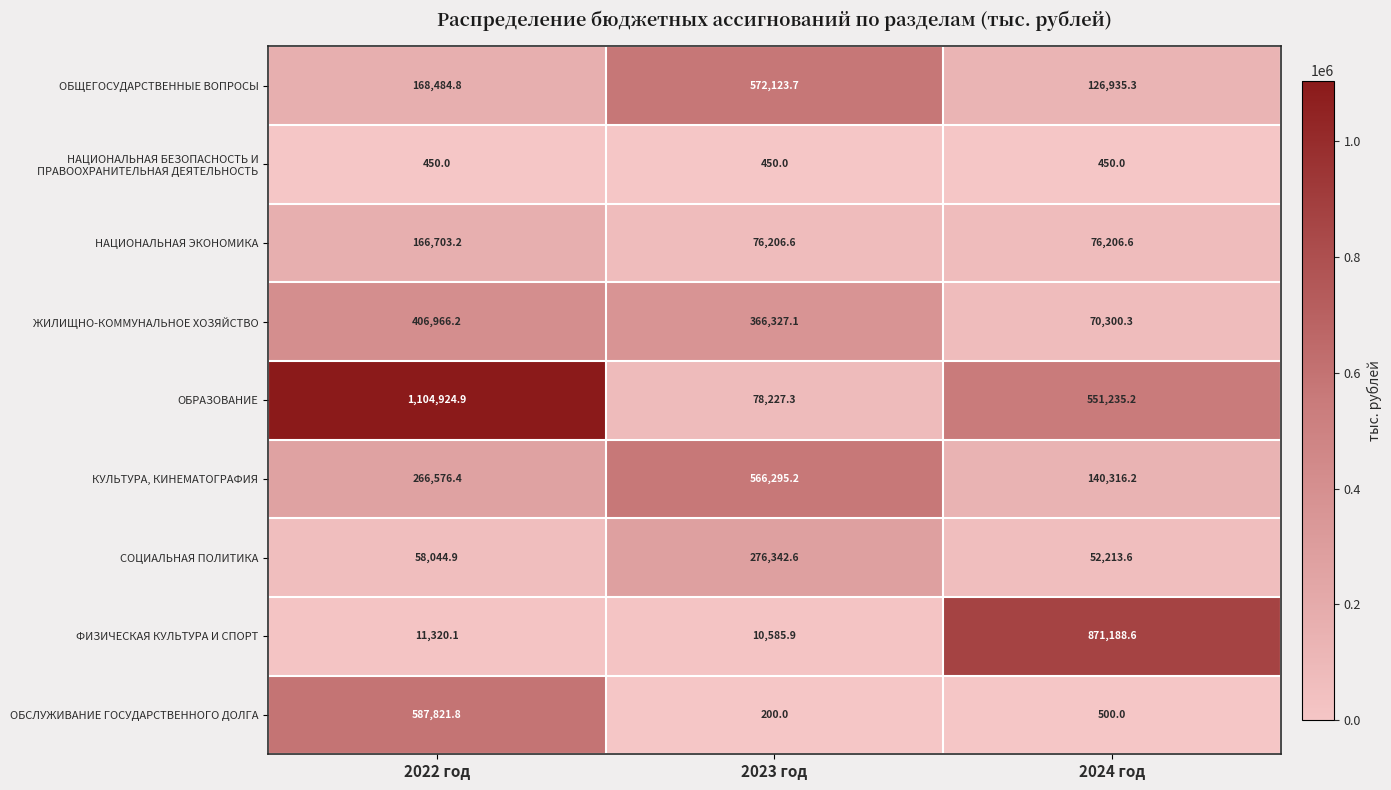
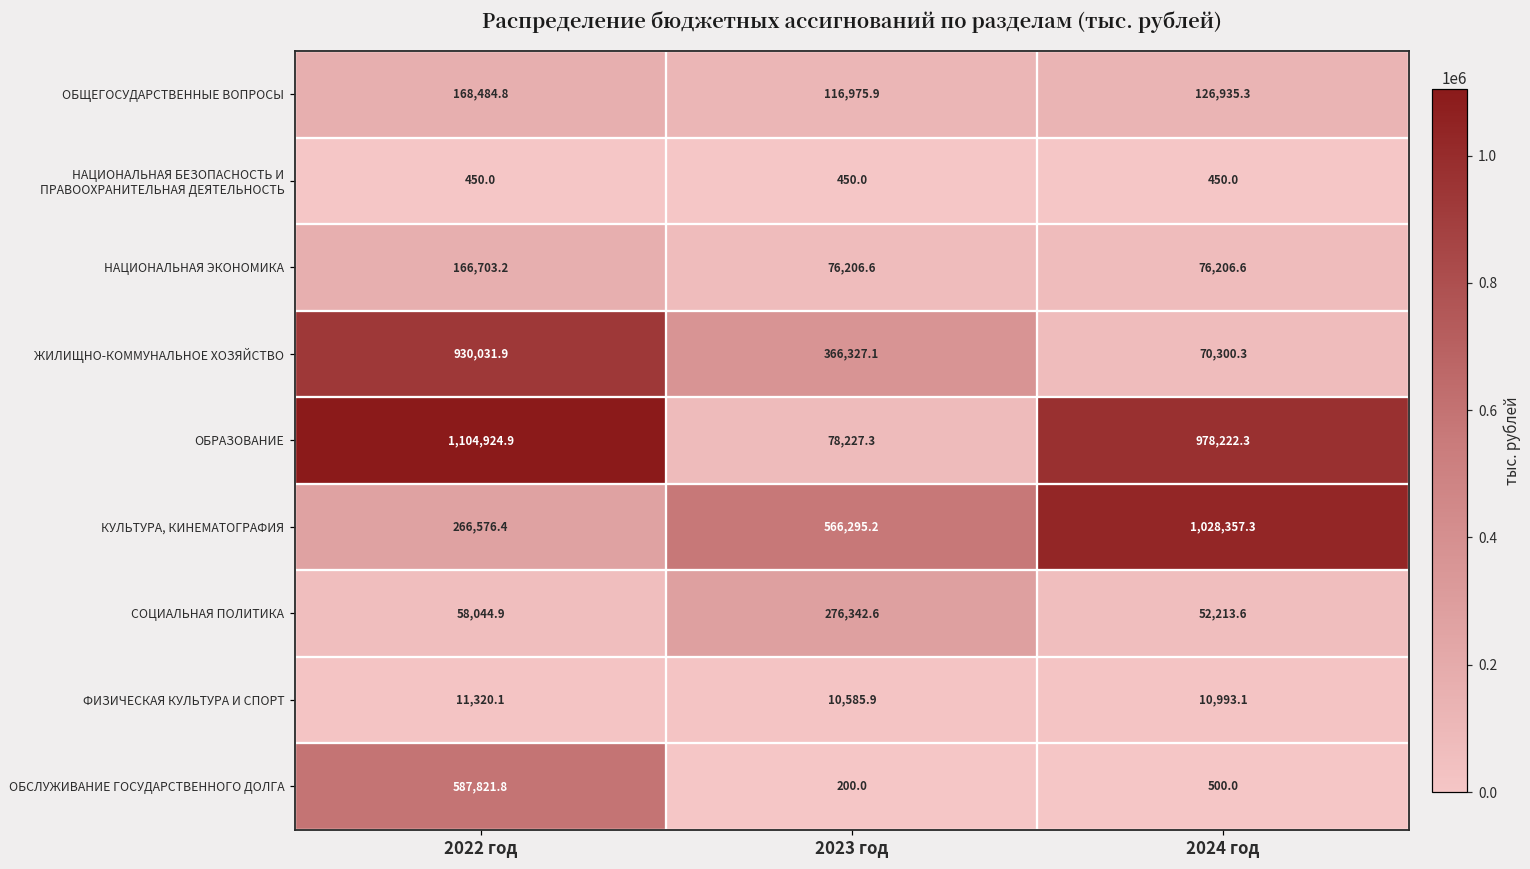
ОБЩЕГОСУДАРСТВЕННЫЕ ВОПРОСЫ, 2023 год: 572,123.7 -> 116,975.9
ЖИЛИЩНО-КОММУНАЛЬНОЕ ХОЗЯЙСТВО, 2022 год: 406,966.2 -> 930,031.9
ОБРАЗОВАНИЕ, 2024 год: 551,235.2 -> 978,222.3
КУЛЬТУРА, КИНЕМАТОГРАФИЯ, 2024 год: 140,316.2 -> 1,028,357.3
ФИЗИЧЕСКАЯ КУЛЬТУРА И СПОРТ, 2024 год: 871,188.6 -> 10,993.1
